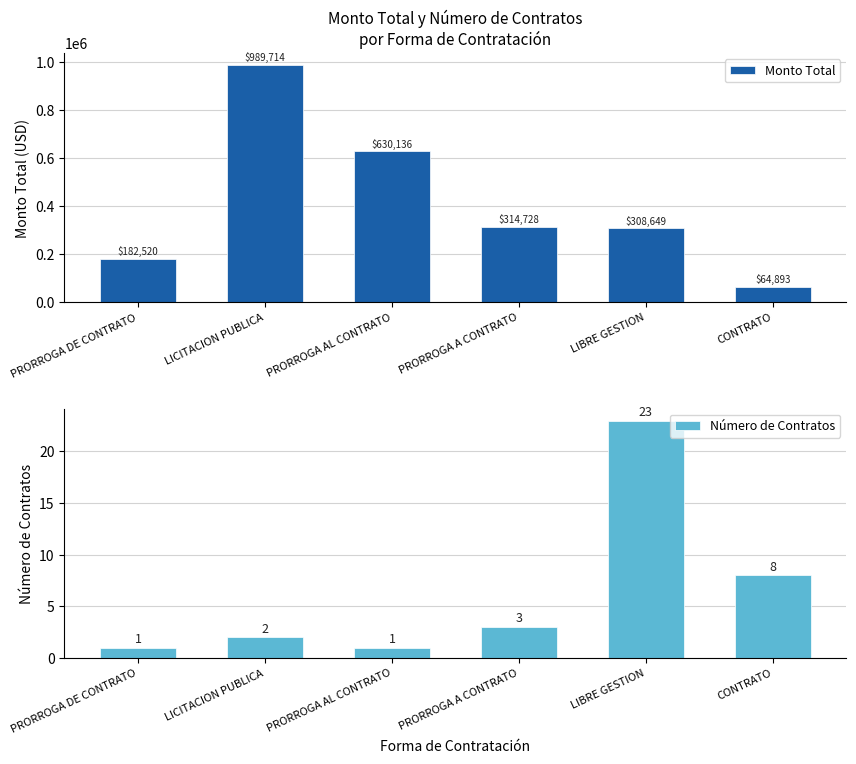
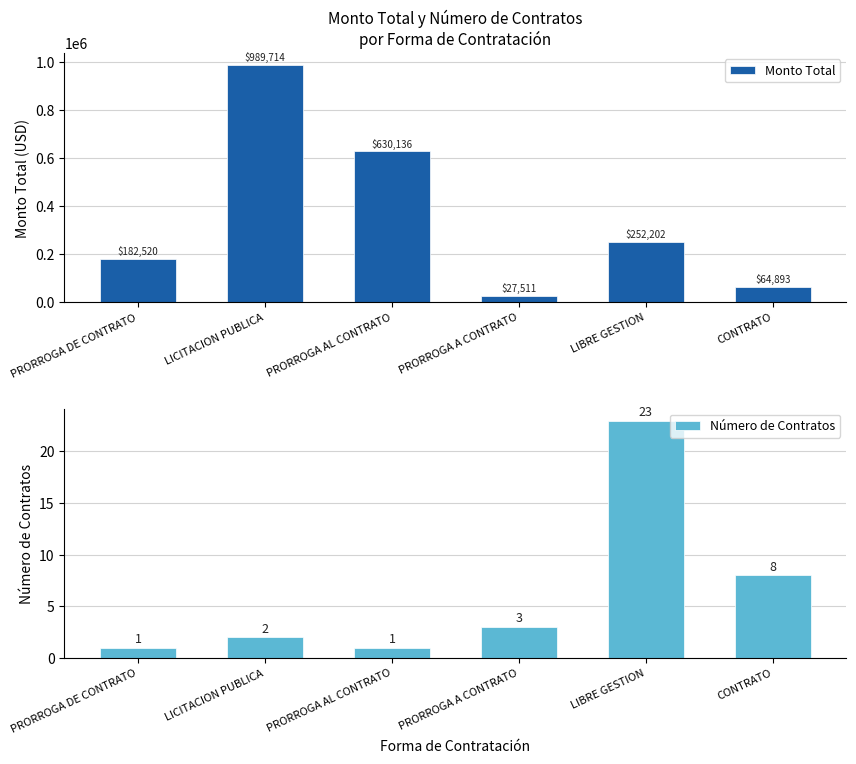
Monto Total y Número de Contratos por Forma de Contratación, PRORROGA A CONTRATO: $314,728 -> $27,511
Monto Total y Número de Contratos por Forma de Contratación, LIBRE GESTION: $308,649 -> $252,202
